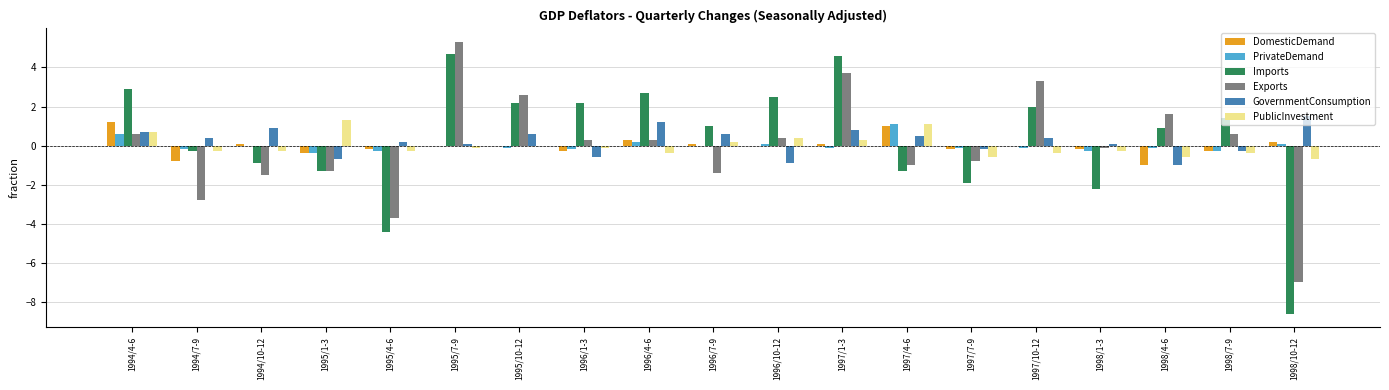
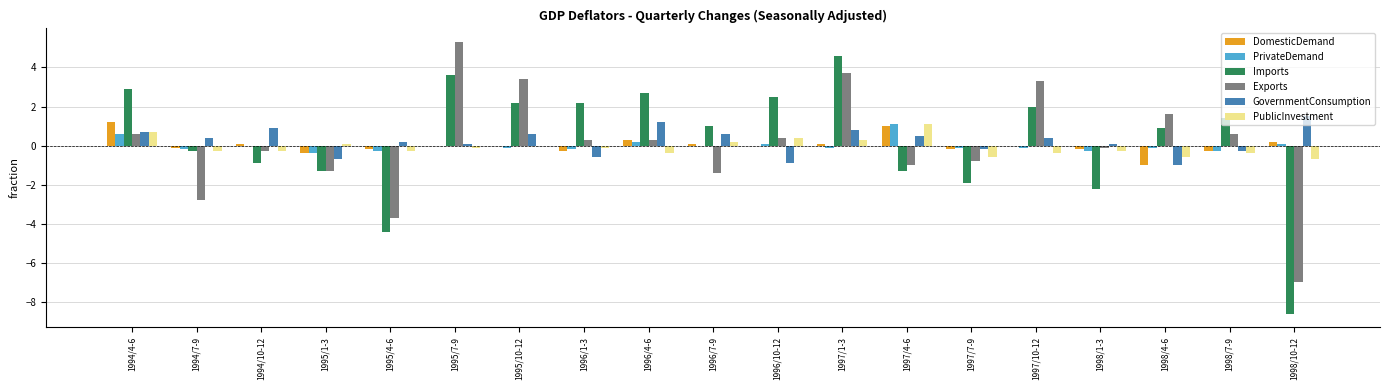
DomesticDemand, 1994/7-9: -0.8 -> -0.1
Exports, 1994/10-12: -1.5 -> -0.3
PublicInvestment, 1995/1-3: 1.3 -> 0.1
Imports, 1995/7-9: 4.7 -> 3.6
Exports, 1995/10-12: 2.6 -> 3.4
